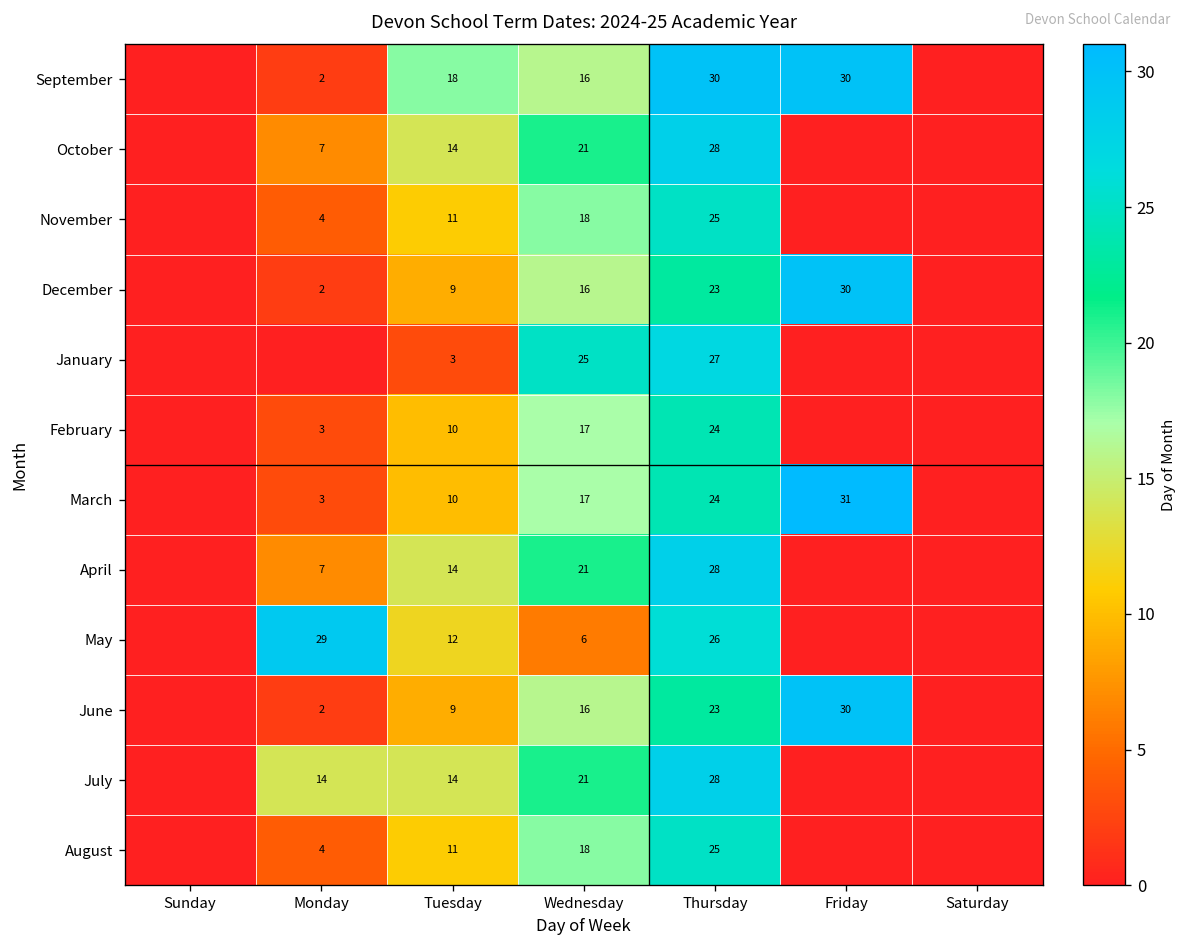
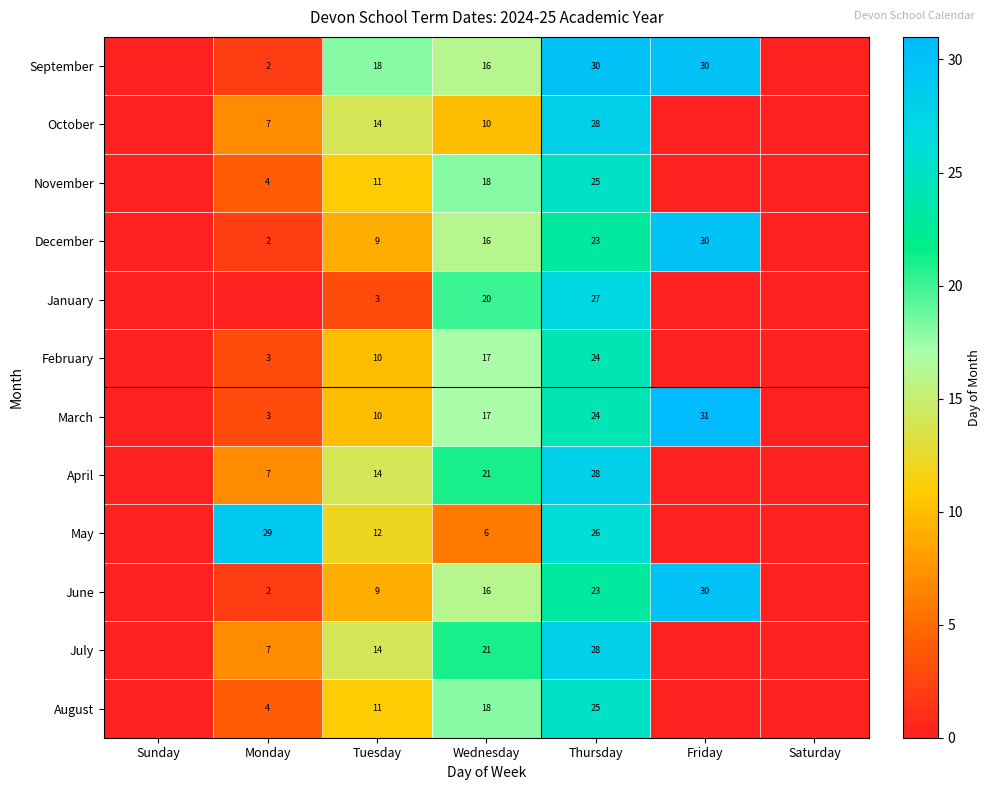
October, Wednesday: 21 -> 10
January, Wednesday: 25 -> 20
July, Monday: 14 -> 7
